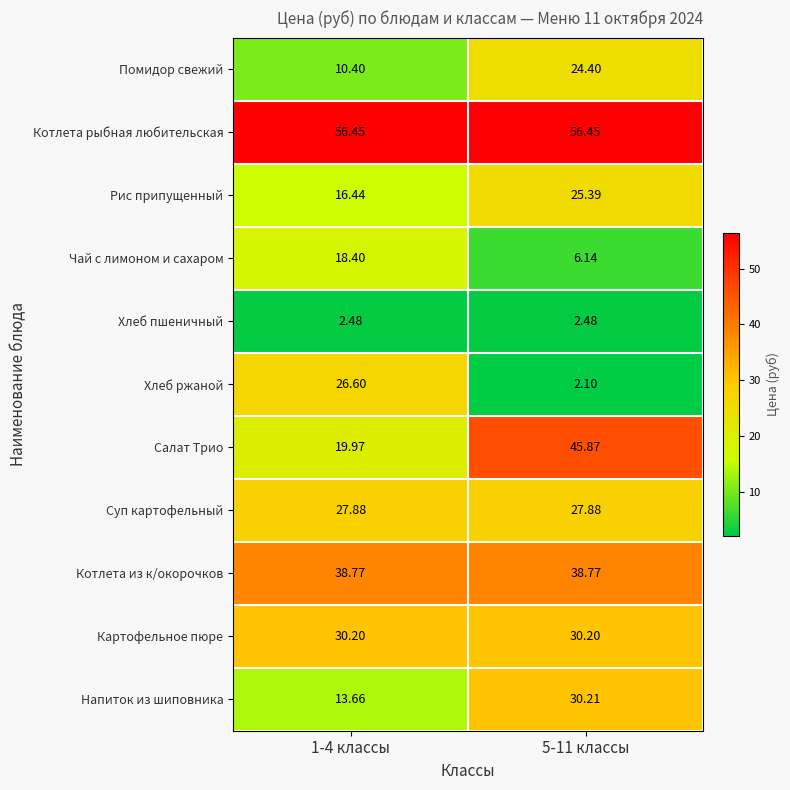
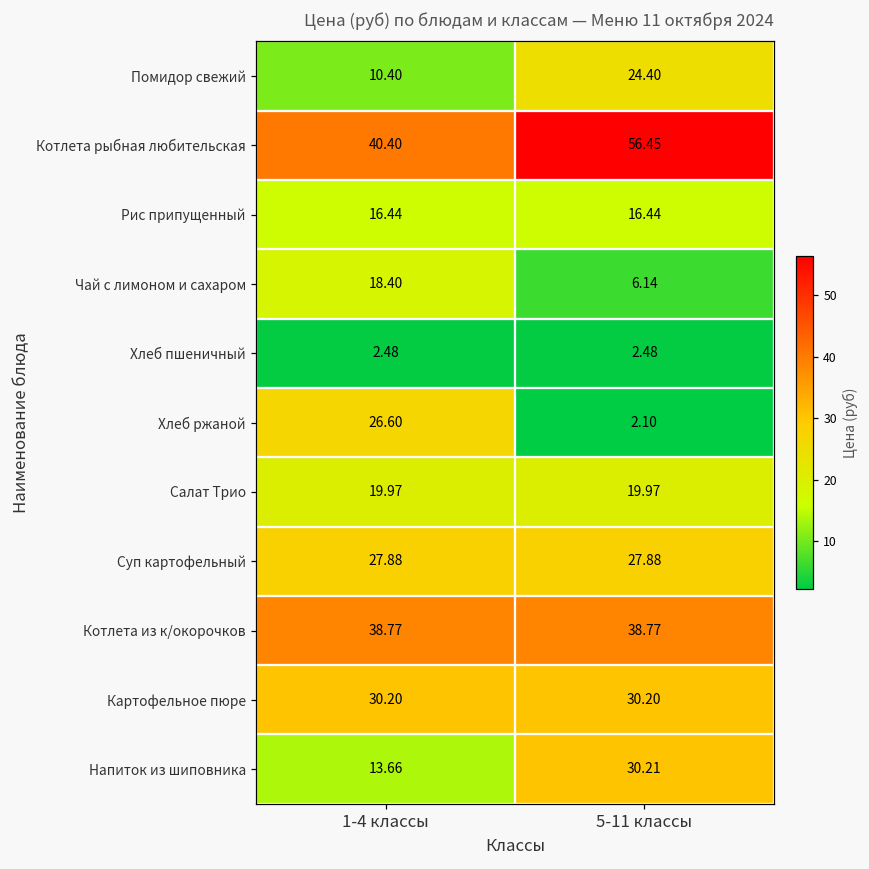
Котлета рыбная любительская, 1-4 классы: 56.45 -> 40.40
Рис припущенный, 5-11 классы: 25.39 -> 16.44
Салат Трио, 5-11 классы: 45.87 -> 19.97
